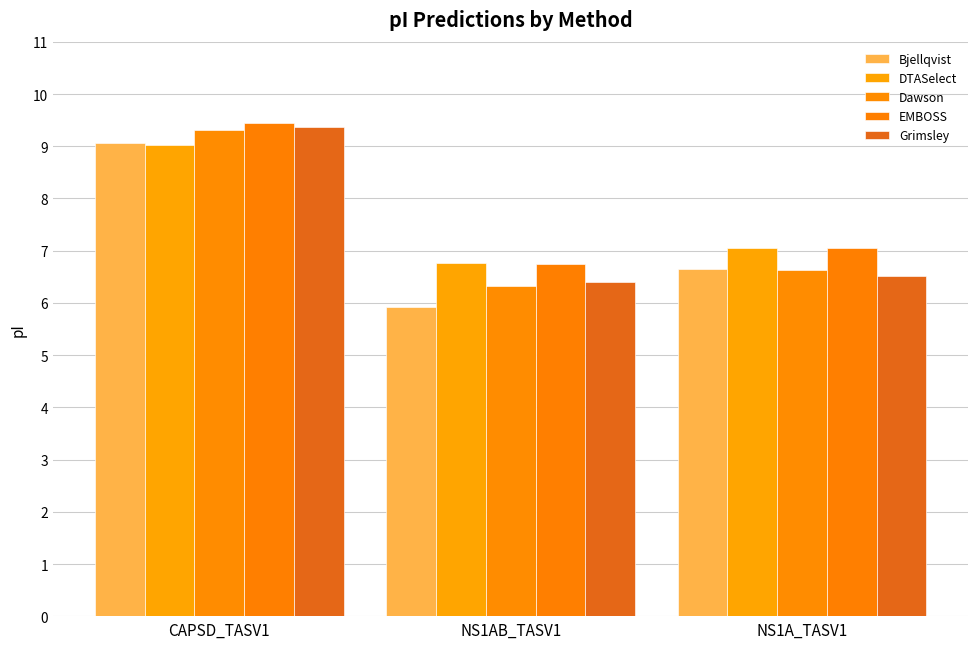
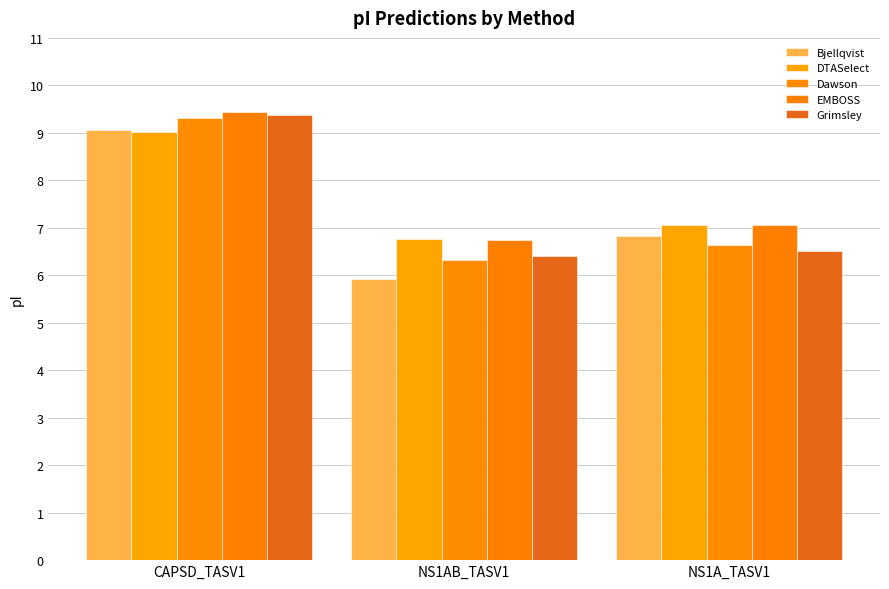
Bjellqvist, NS1A_TASV1: 6.6 -> 6.8
